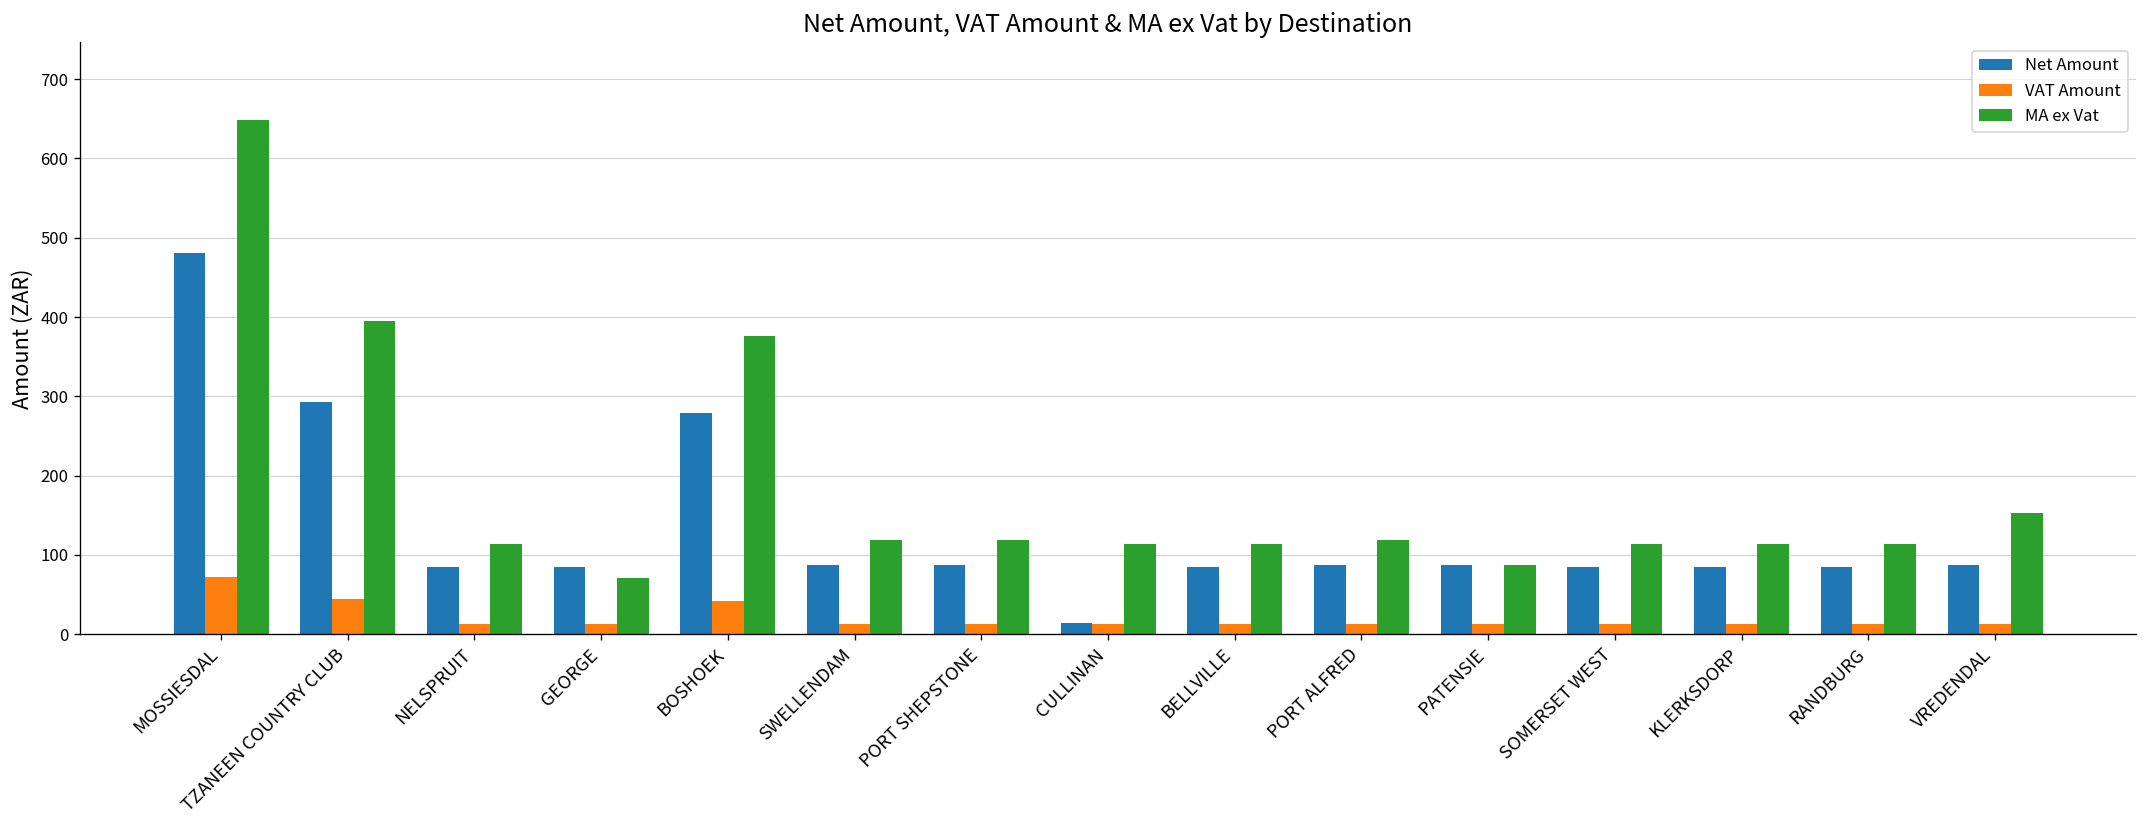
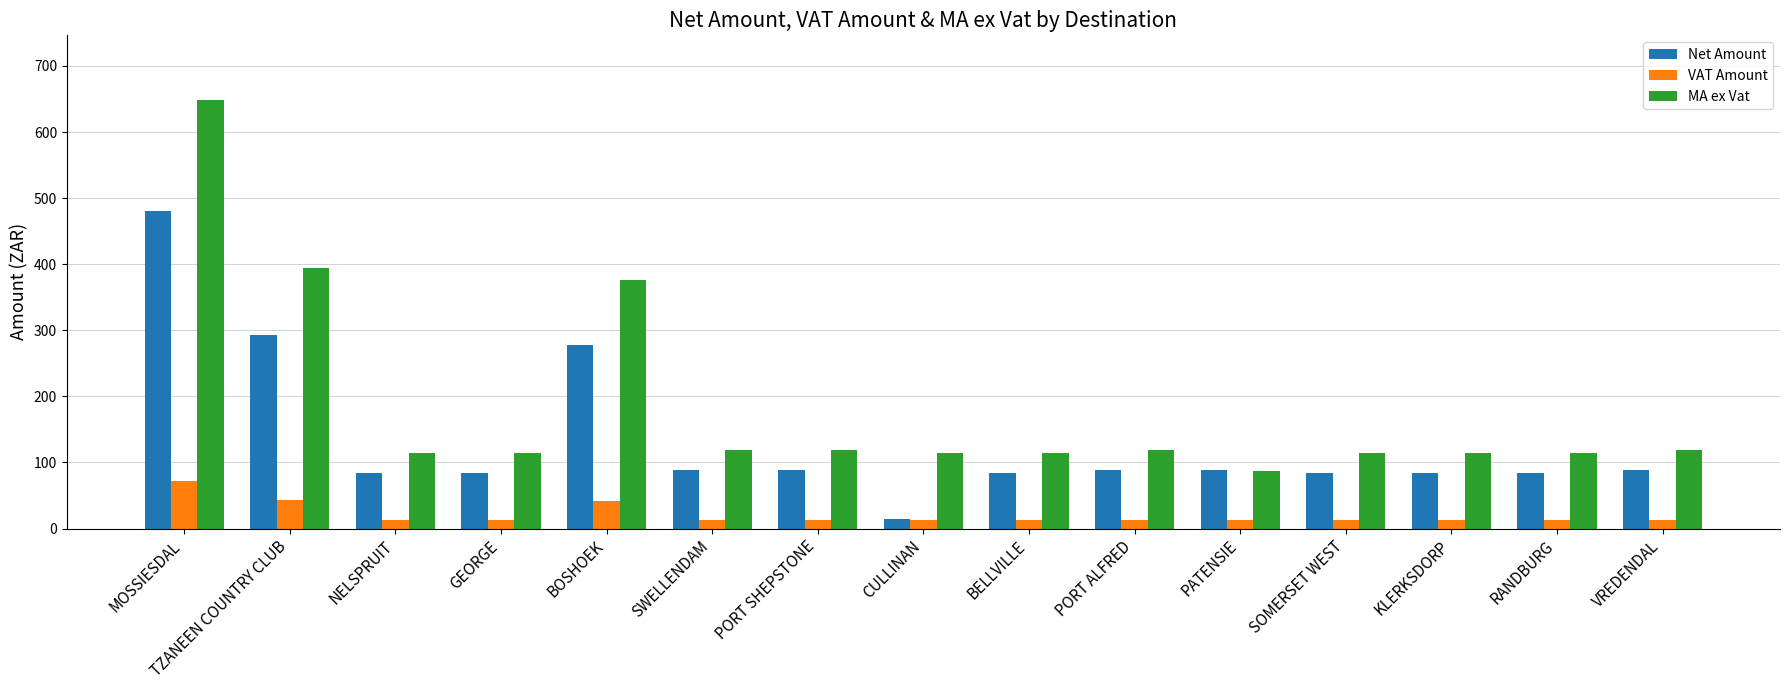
MA ex Vat, GEORGE: 70 -> 110
MA ex Vat, VREDENDAL: 150 -> 120
